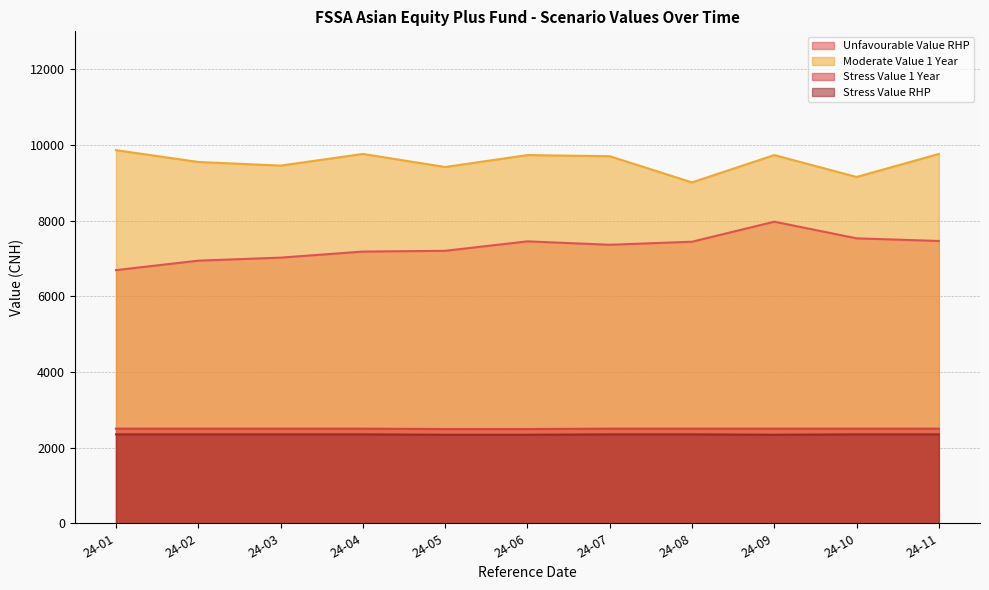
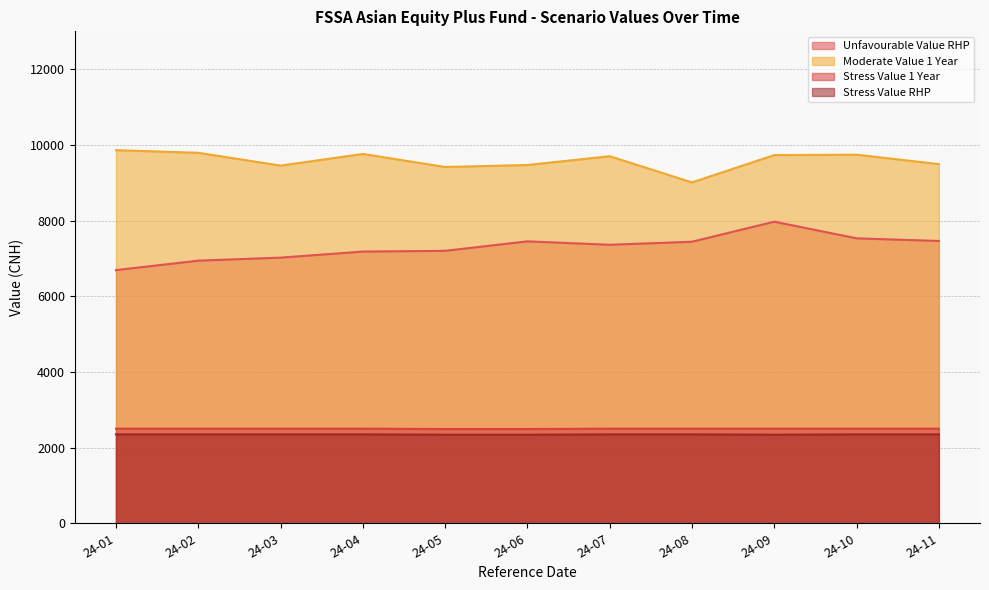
Moderate Value 1 Year, 24-02: 9500 -> 9800
Moderate Value 1 Year, 24-06: 9700 -> 9500
Moderate Value 1 Year, 24-10: 9200 -> 9700
Moderate Value 1 Year, 24-11: 9800 -> 9500
